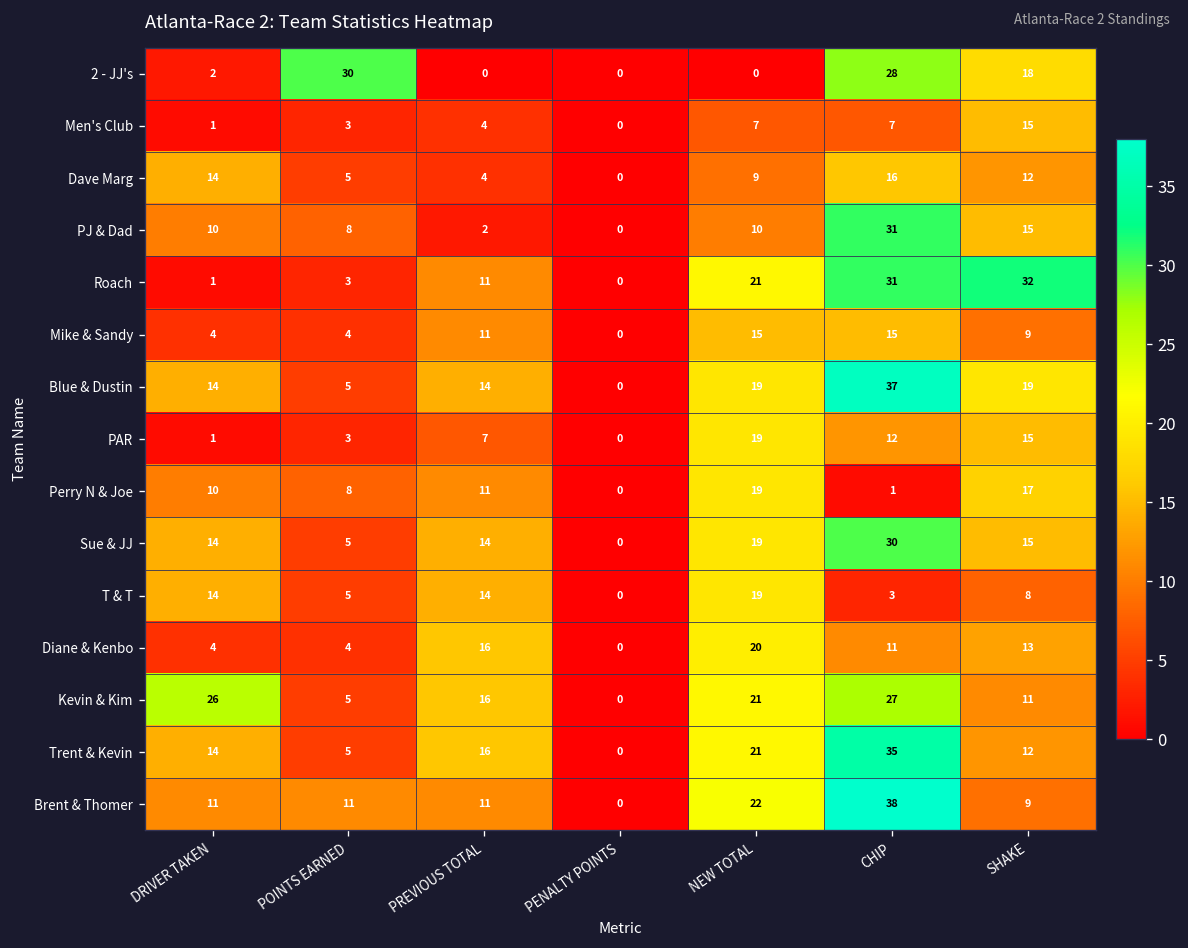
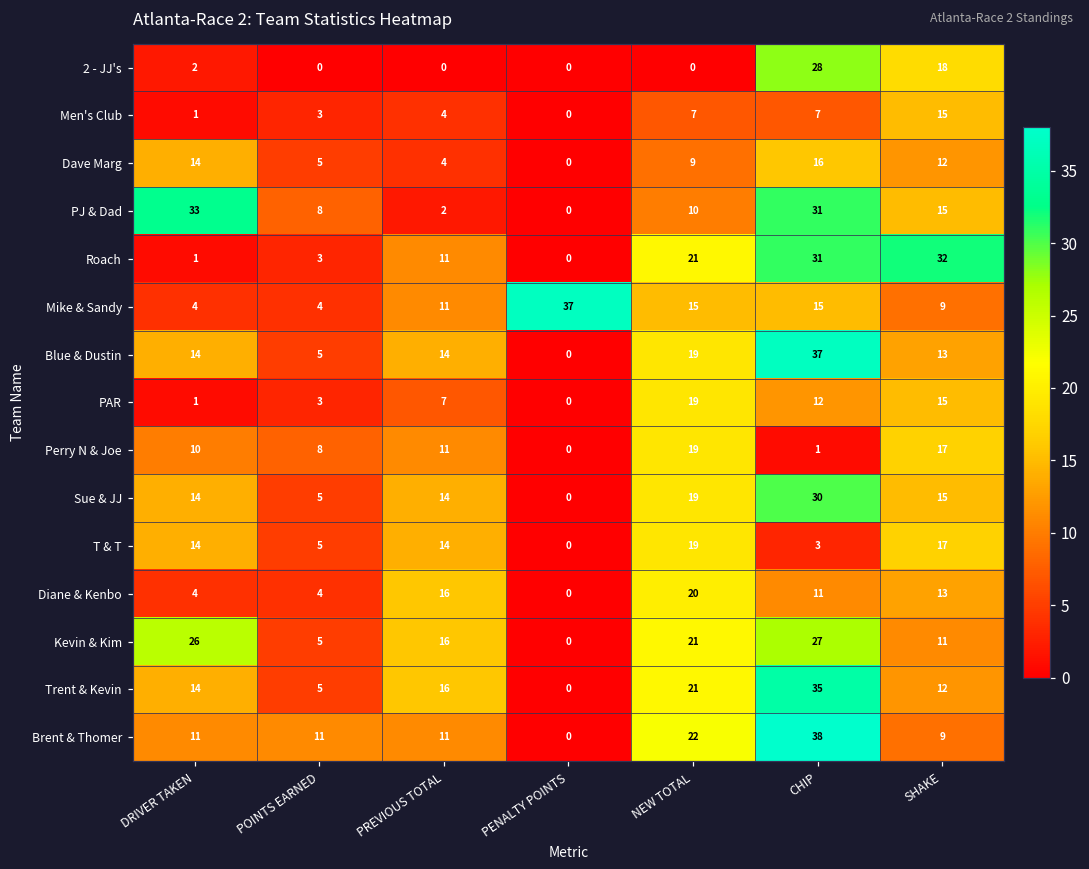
2 - JJ's, POINTS EARNED: 30 -> 0
PJ & Dad, DRIVER TAKEN: 10 -> 33
Mike & Sandy, PENALTY POINTS: 0 -> 37
Blue & Dustin, SHAKE: 19 -> 13
T & T, SHAKE: 8 -> 17
